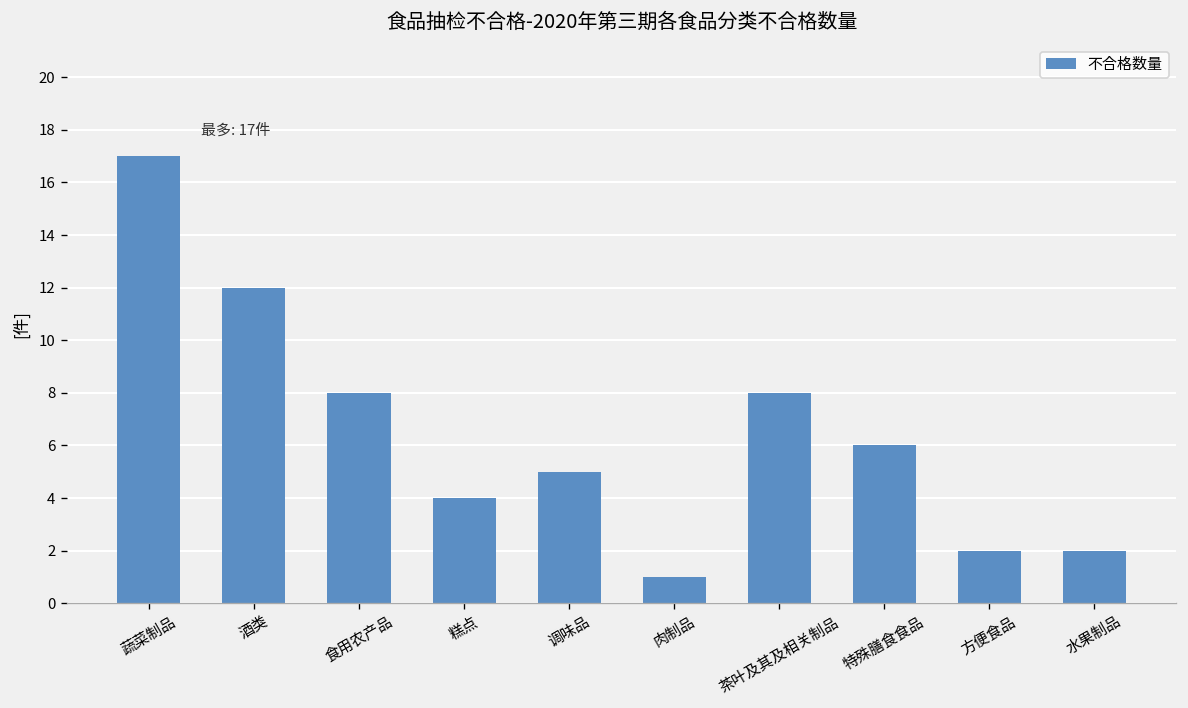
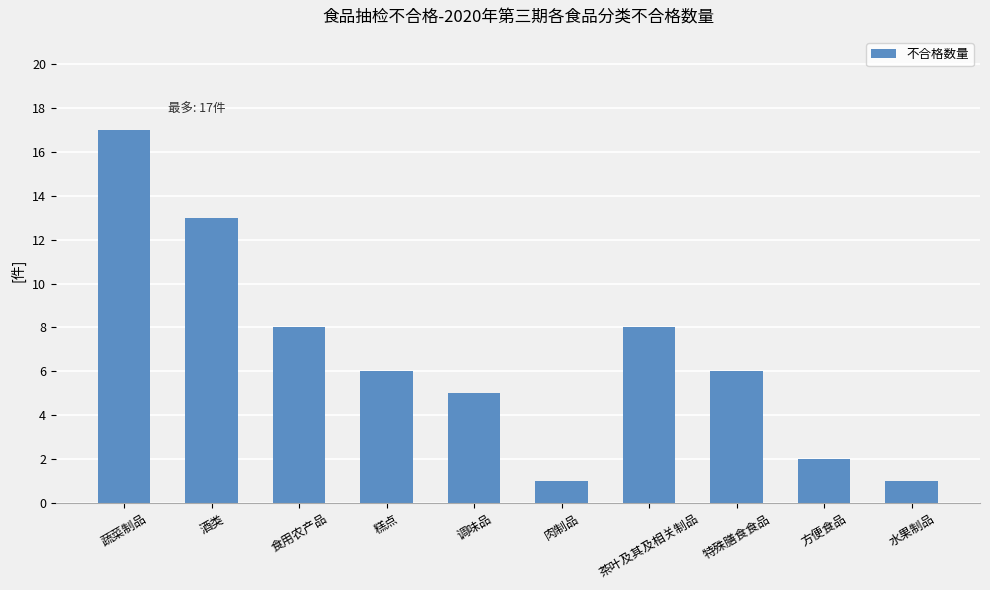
酒类: 12 -> 13
糕点: 4 -> 6
水果制品: 2 -> 1
